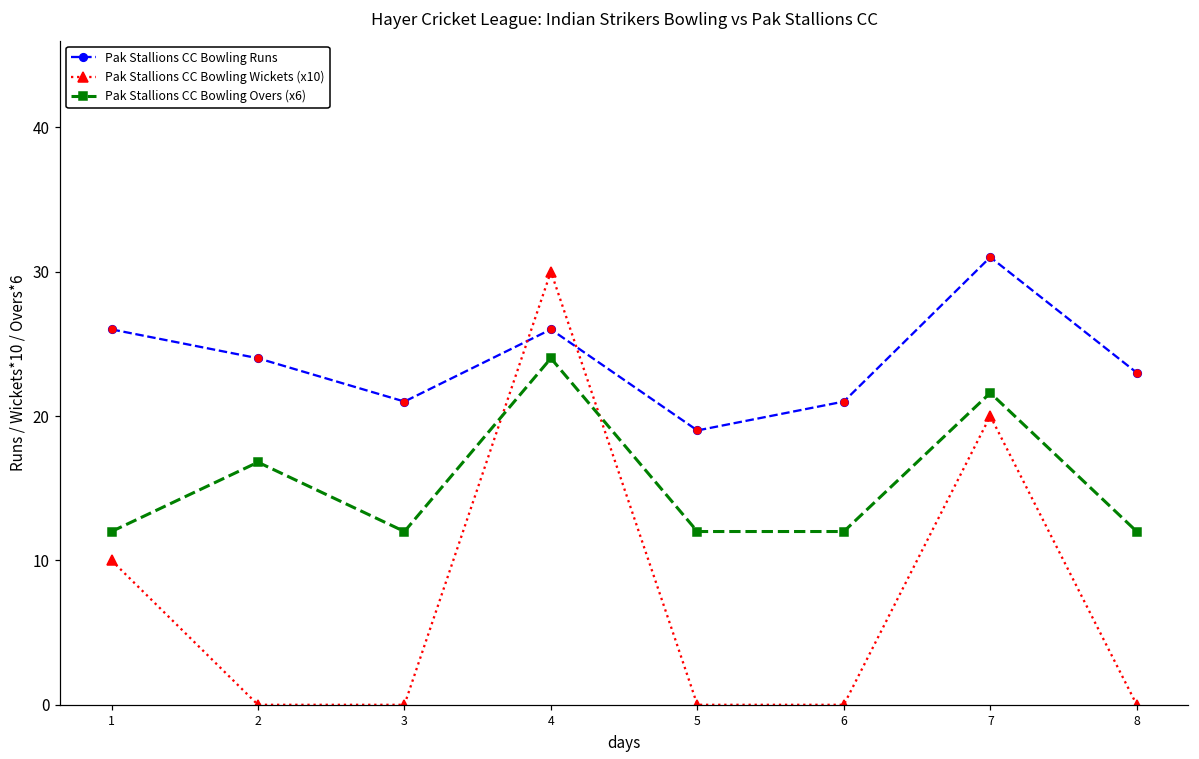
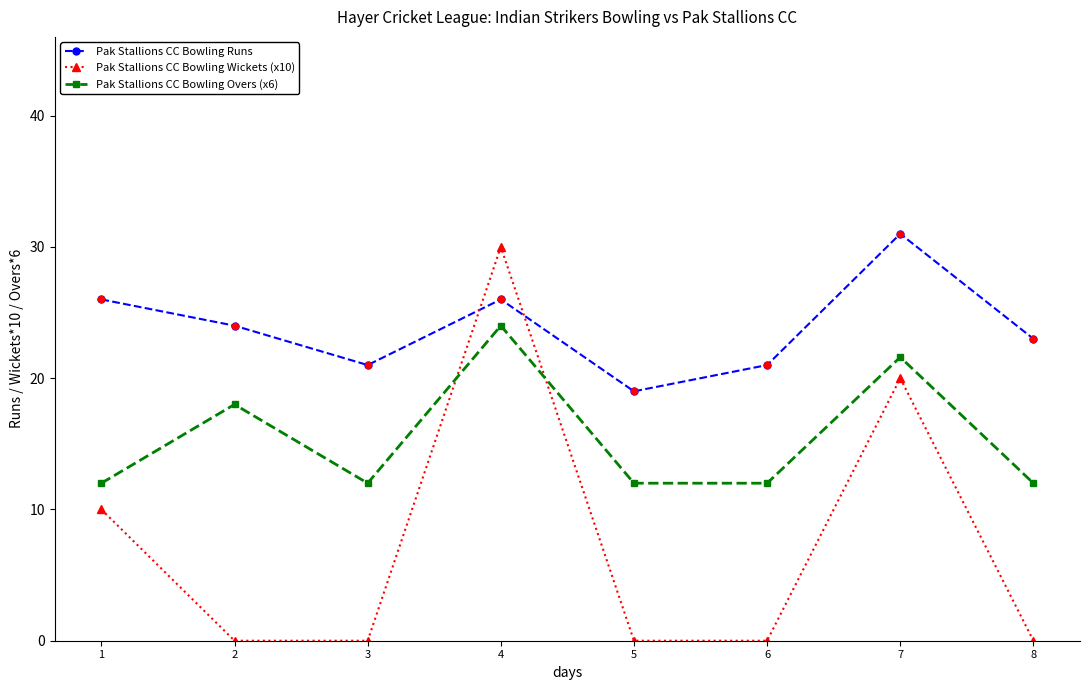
Pak Stallions CC Bowling Overs (x6), 2: 16.8 -> 18.0
